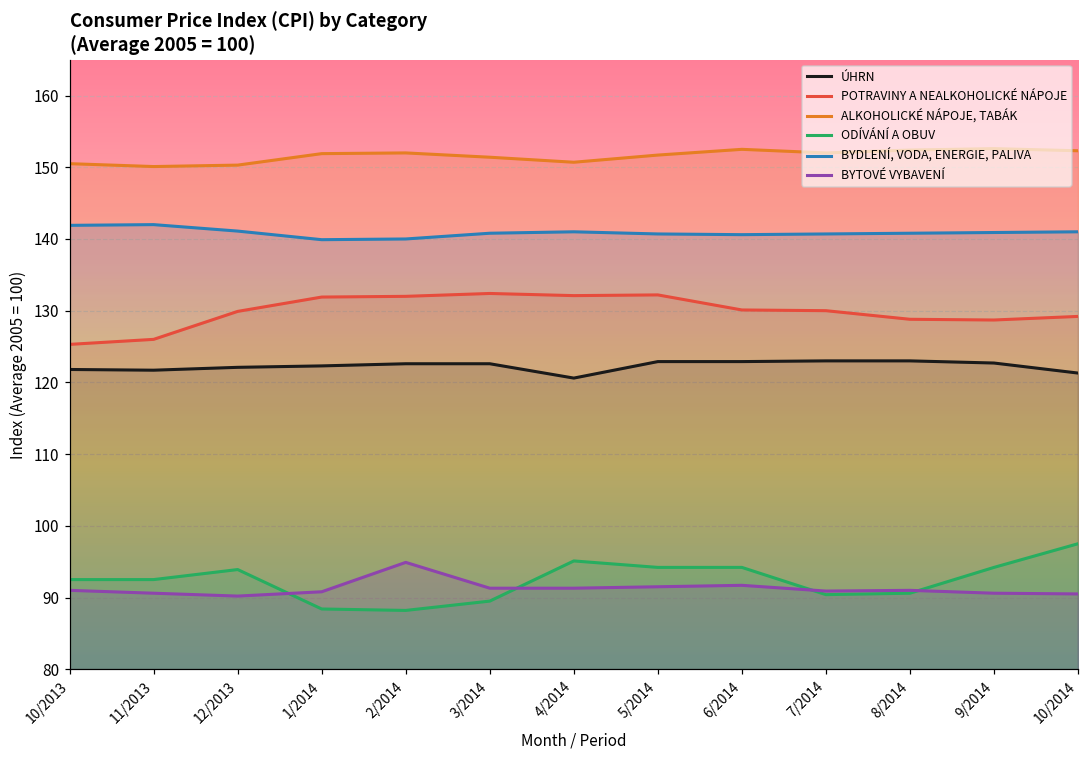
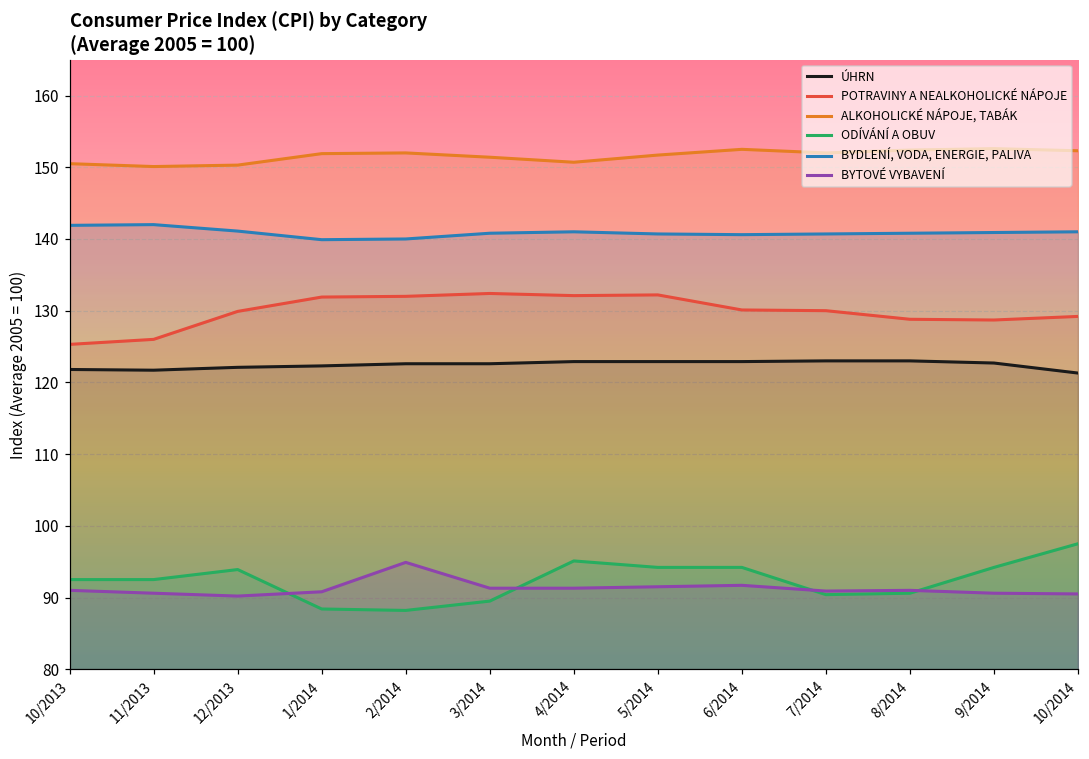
ÚHRN, 4/2014: 121 -> 123
